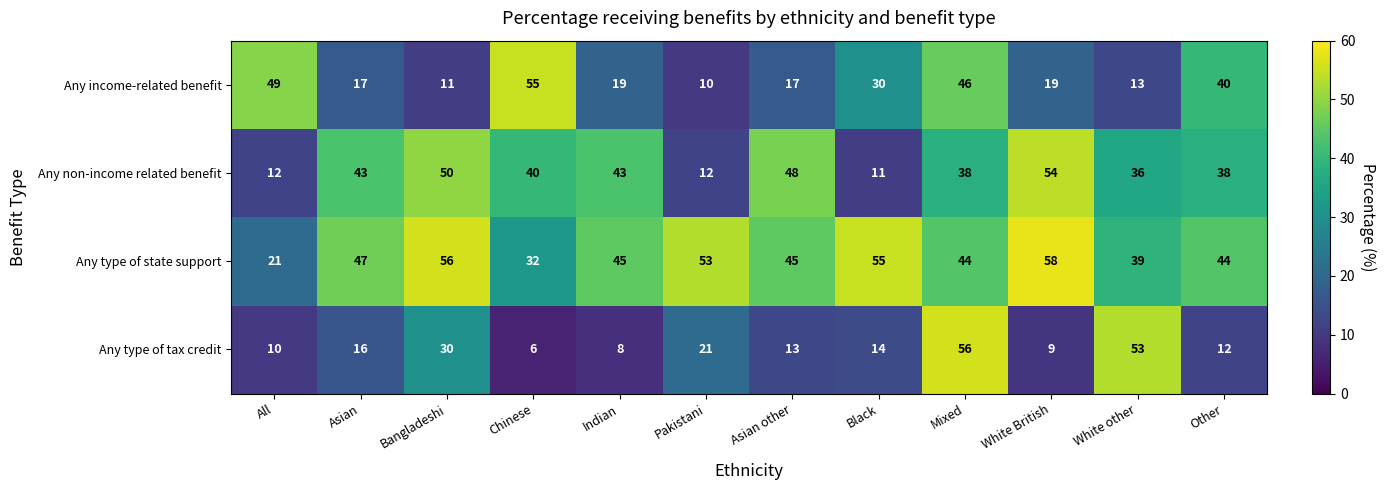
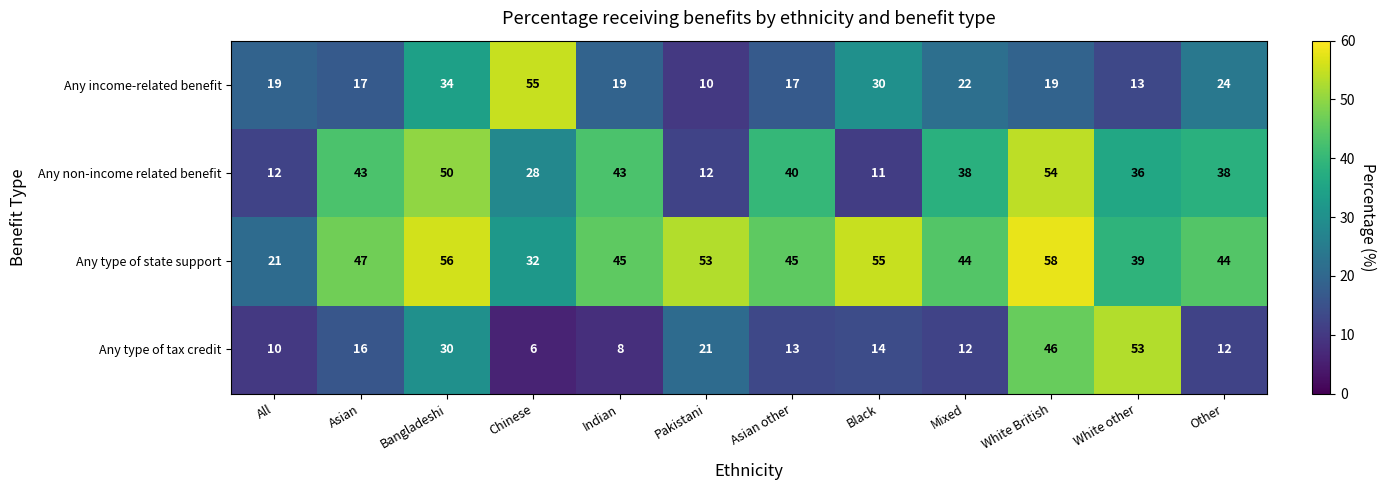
Any income-related benefit, All: 49 -> 19
Any income-related benefit, Bangladeshi: 11 -> 34
Any income-related benefit, Mixed: 46 -> 22
Any income-related benefit, Other: 40 -> 24
Any non-income related benefit, Chinese: 40 -> 28
Any non-income related benefit, Asian other: 48 -> 40
Any type of tax credit, Mixed: 56 -> 12
Any type of tax credit, White British: 9 -> 46
